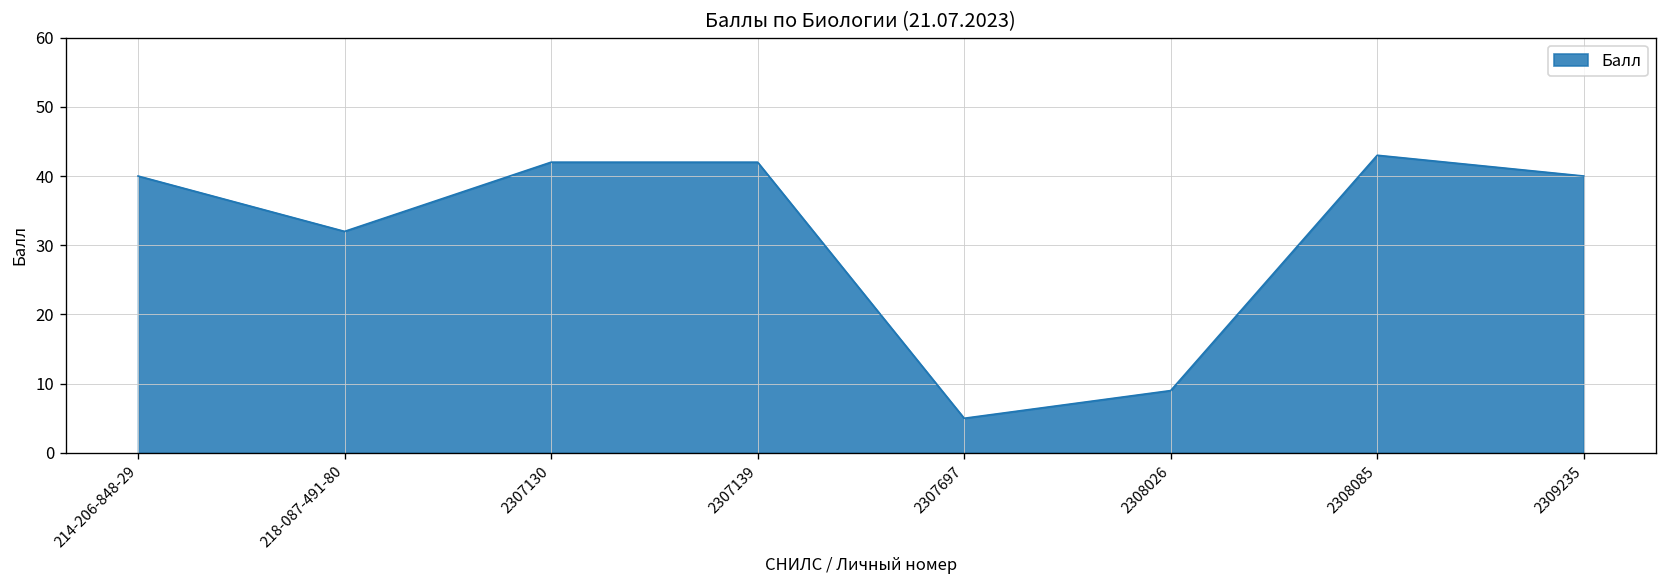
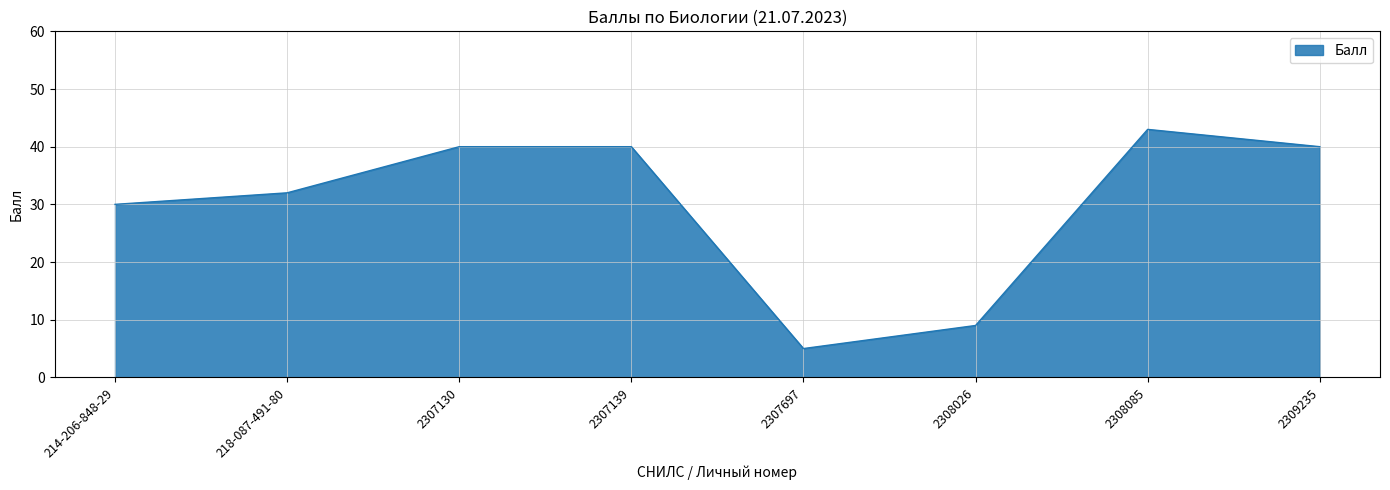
214-206-848-29: 40 -> 30
2307130: 42 -> 40
2307139: 42 -> 40
